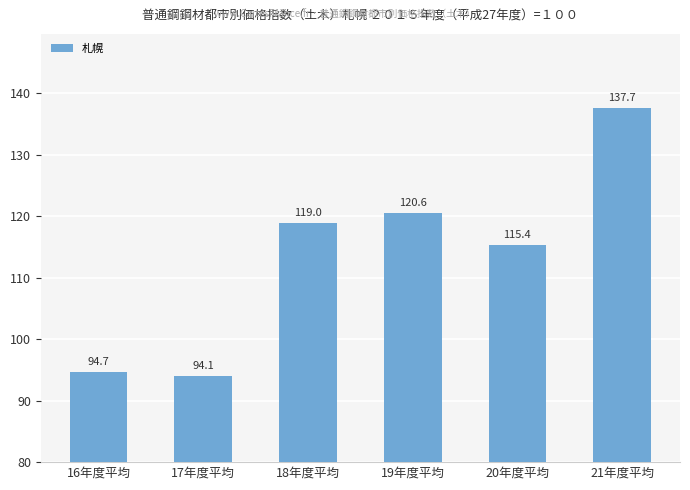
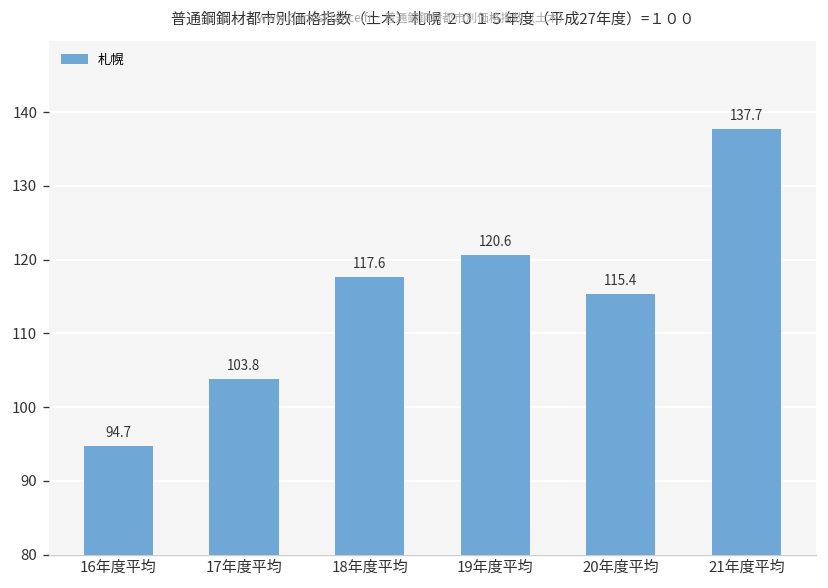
17年度平均: 94.1 -> 103.8
18年度平均: 119.0 -> 117.6
